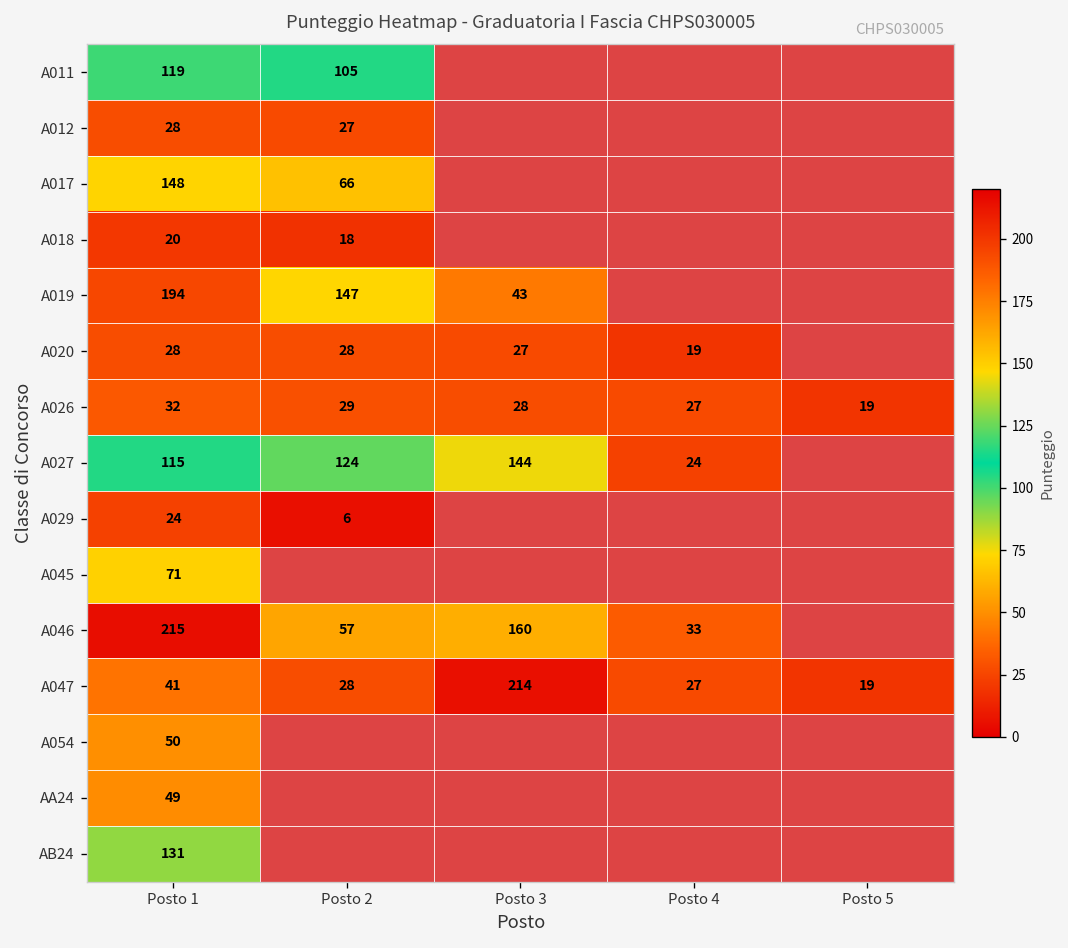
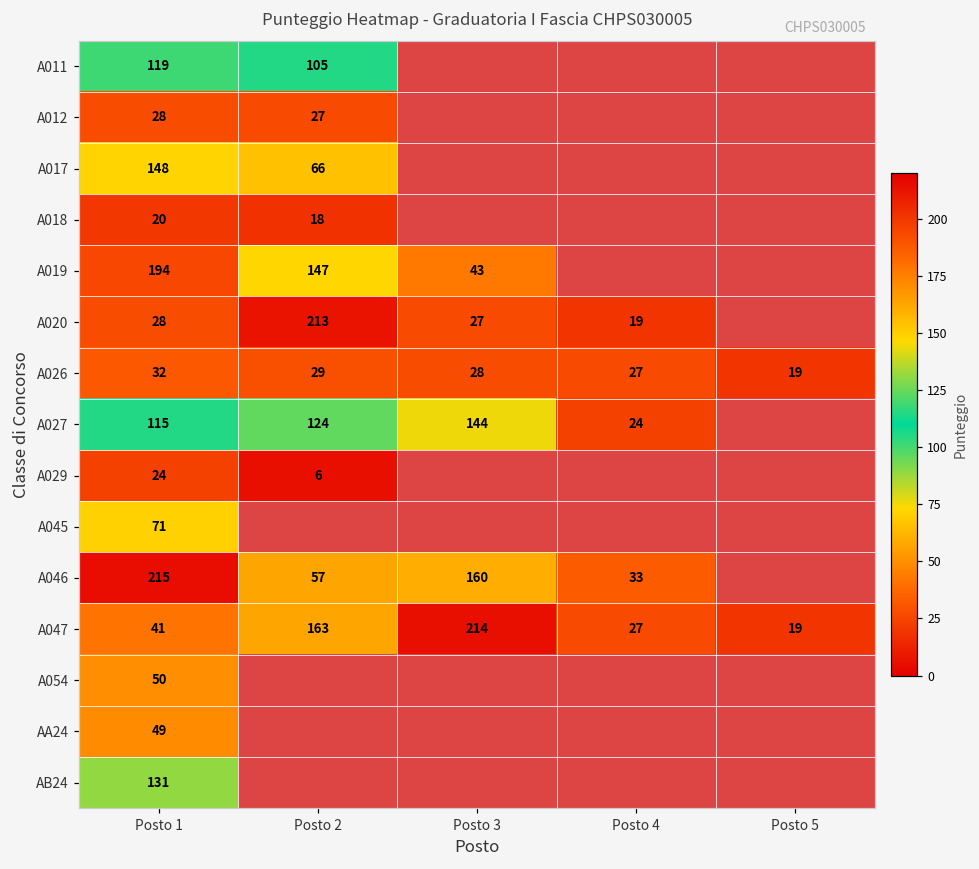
A020, Posto 2: 28 -> 213
A047, Posto 2: 28 -> 163
